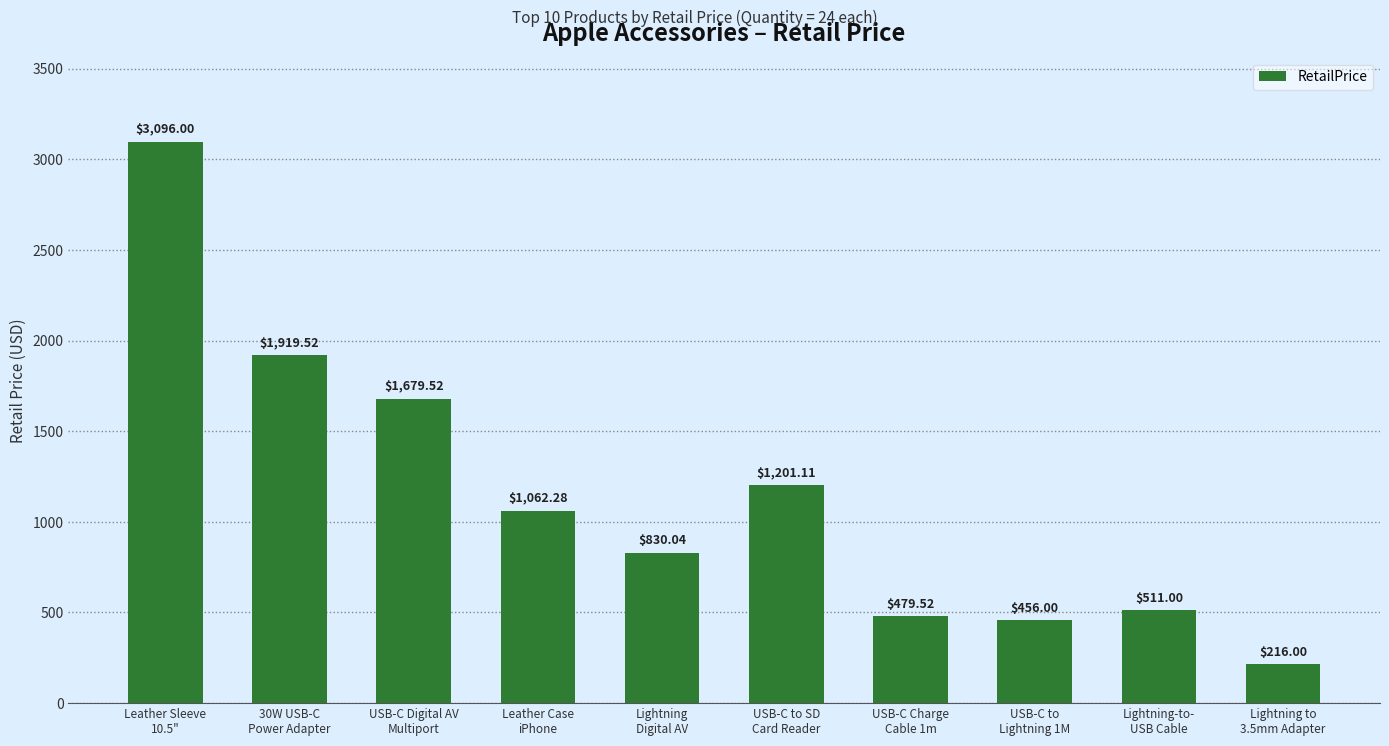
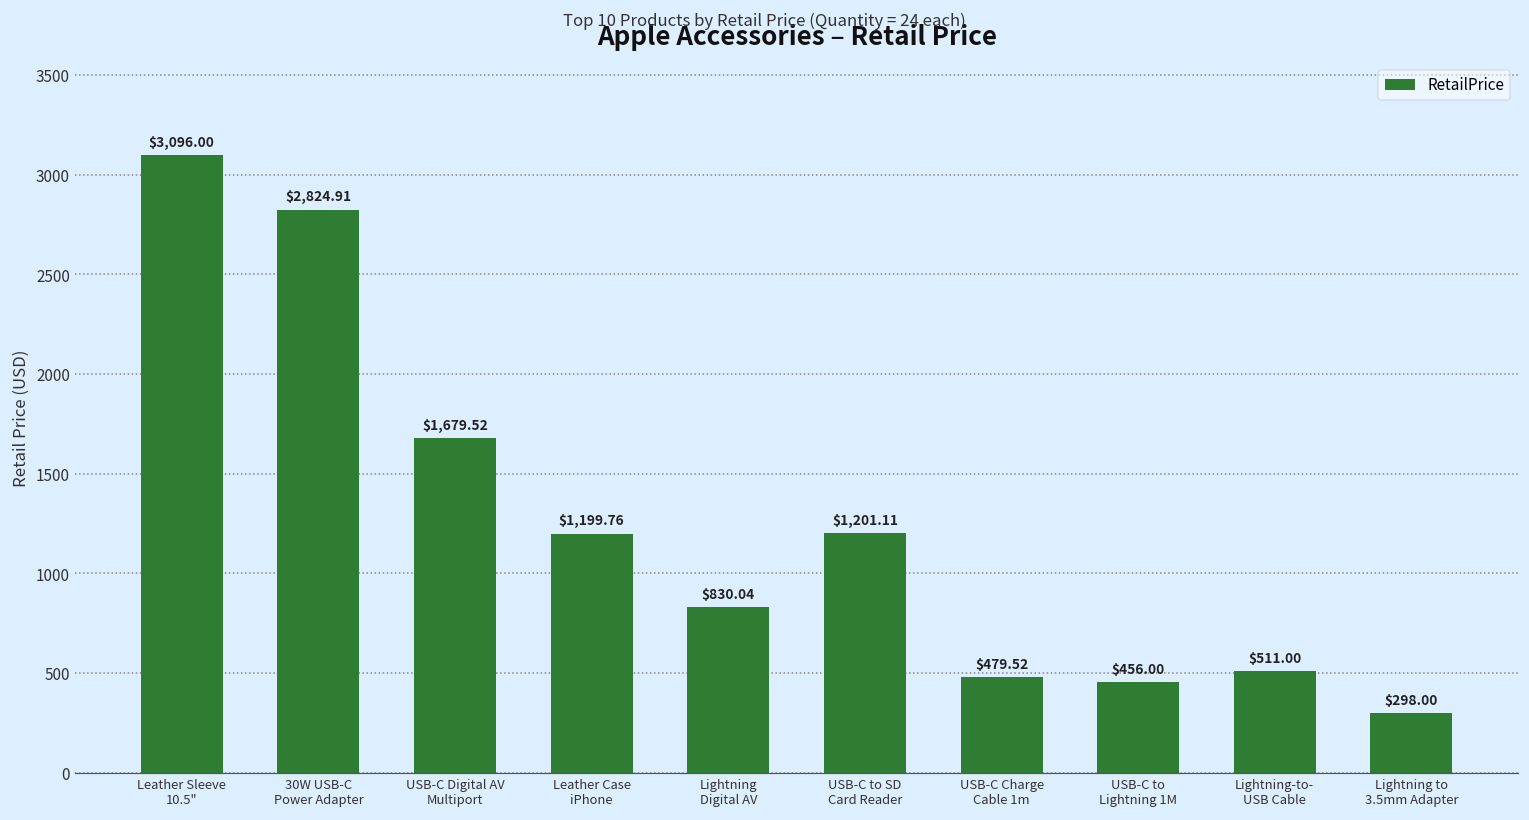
30W USB-C Power Adapter: $1,919.52 -> $2,824.91
Leather Case iPhone: $1,062.28 -> $1,199.76
Lightning to 3.5mm Adapter: $216.00 -> $298.00
